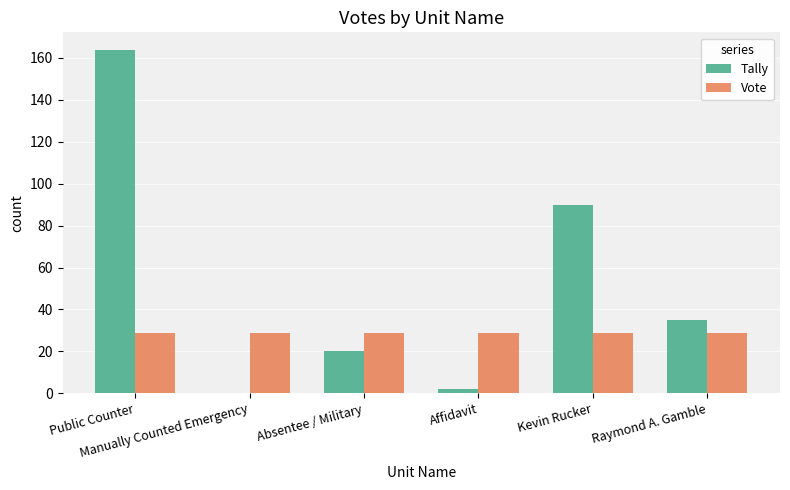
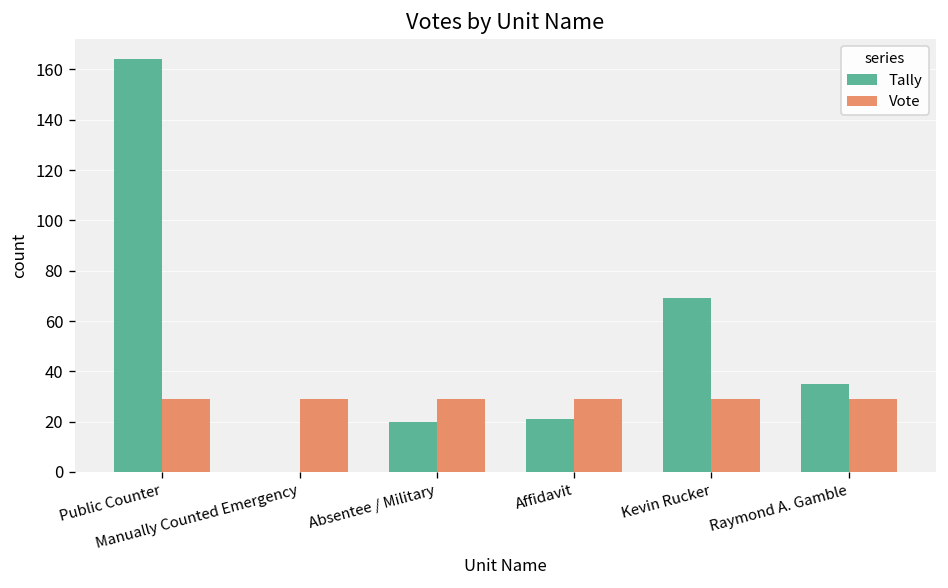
Tally, Affidavit: 2 -> 21
Tally, Kevin Rucker: 90 -> 69
